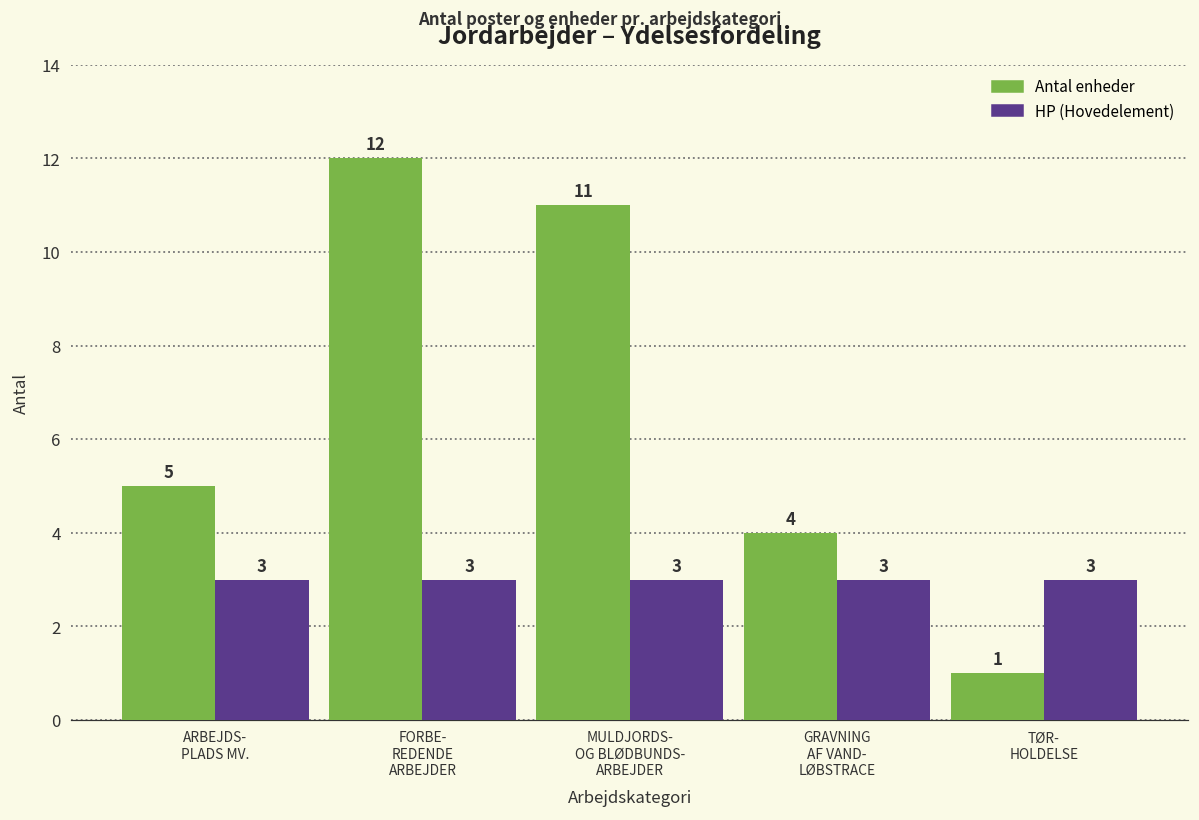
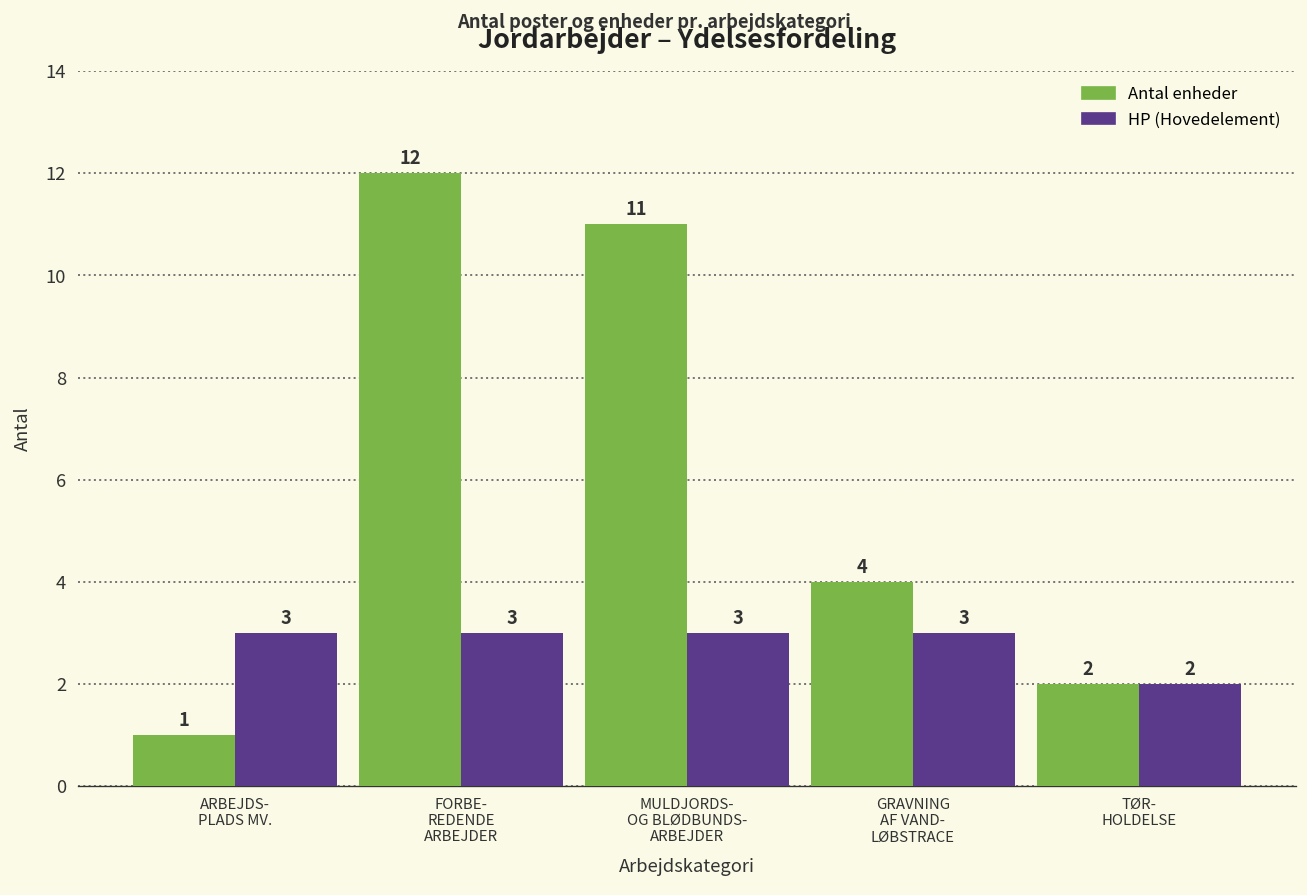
Antal enheder, ARBEJDS- PLADS MV.: 5 -> 1
Antal enheder, TØR- HOLDELSE: 1 -> 2
HP (Hovedelement), TØR- HOLDELSE: 3 -> 2
